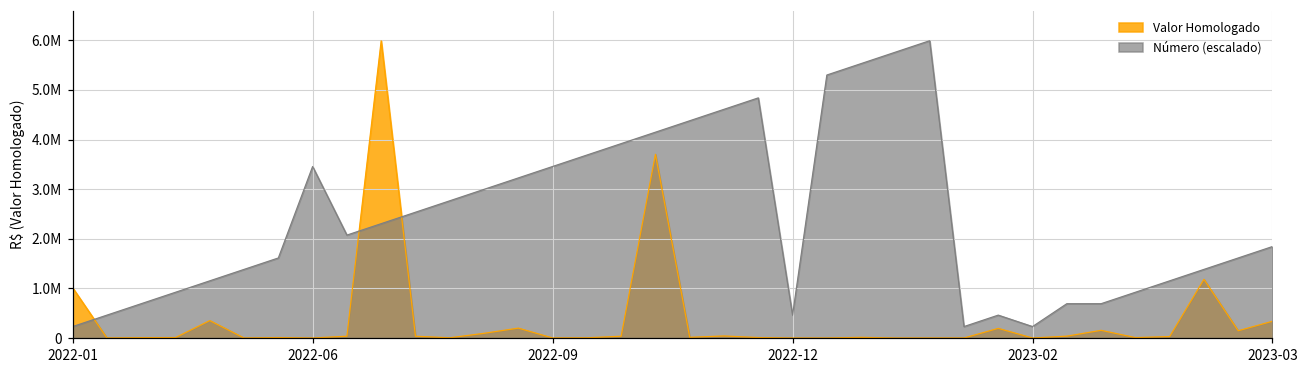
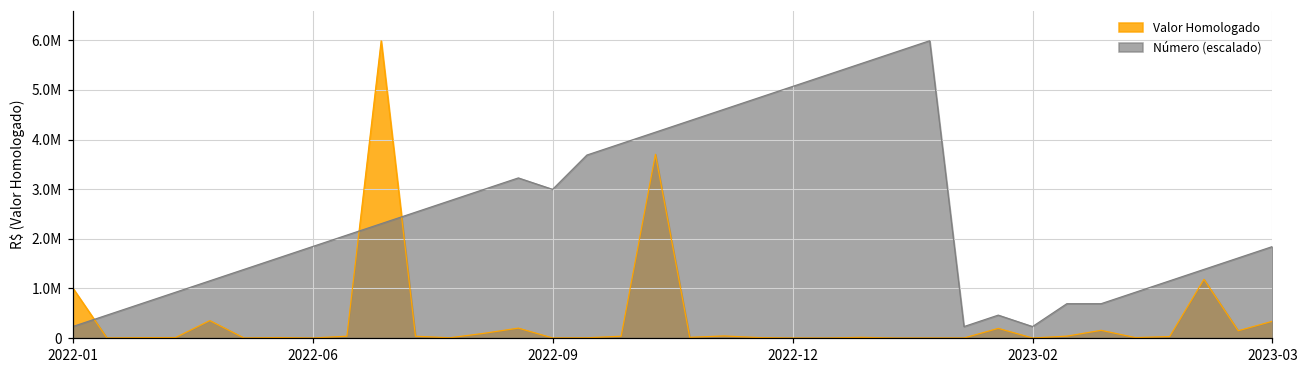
Número (escalado), 2022-06: 3500000 -> 1800000
Número (escalado), 2022-09: 3500000 -> 3000000
Número (escalado), 2022-12: 500000 -> 5100000
